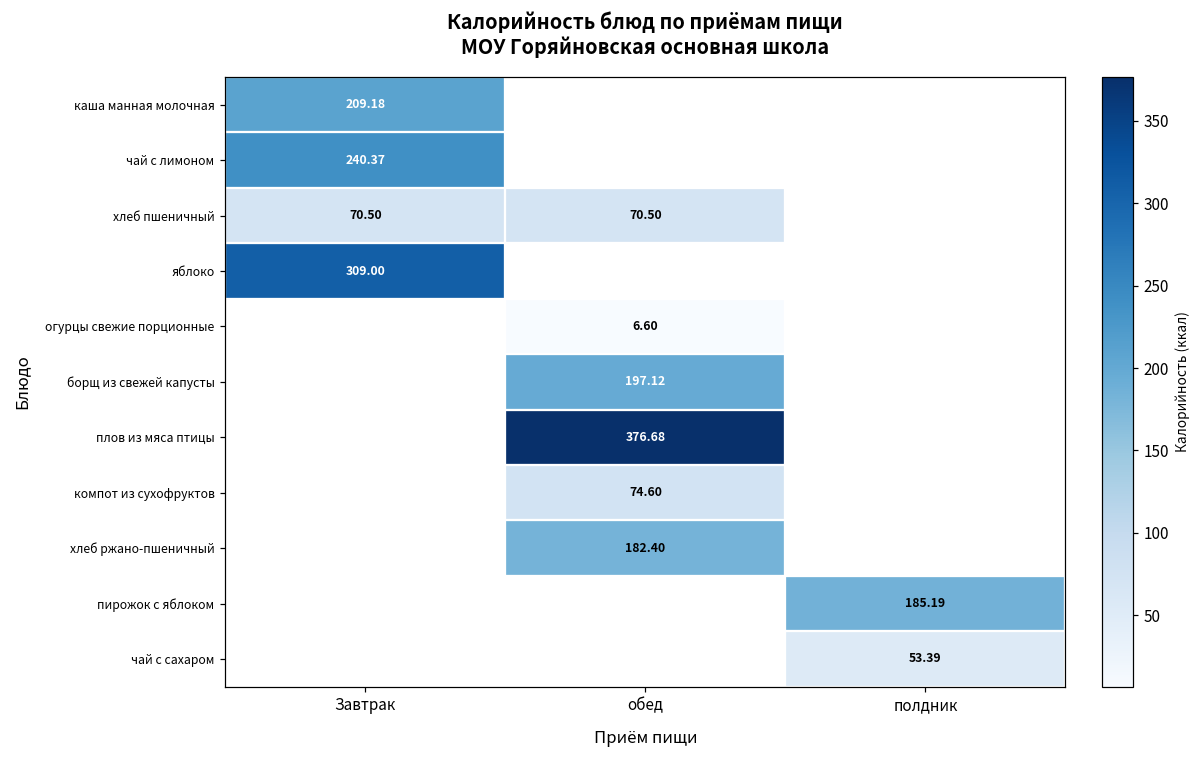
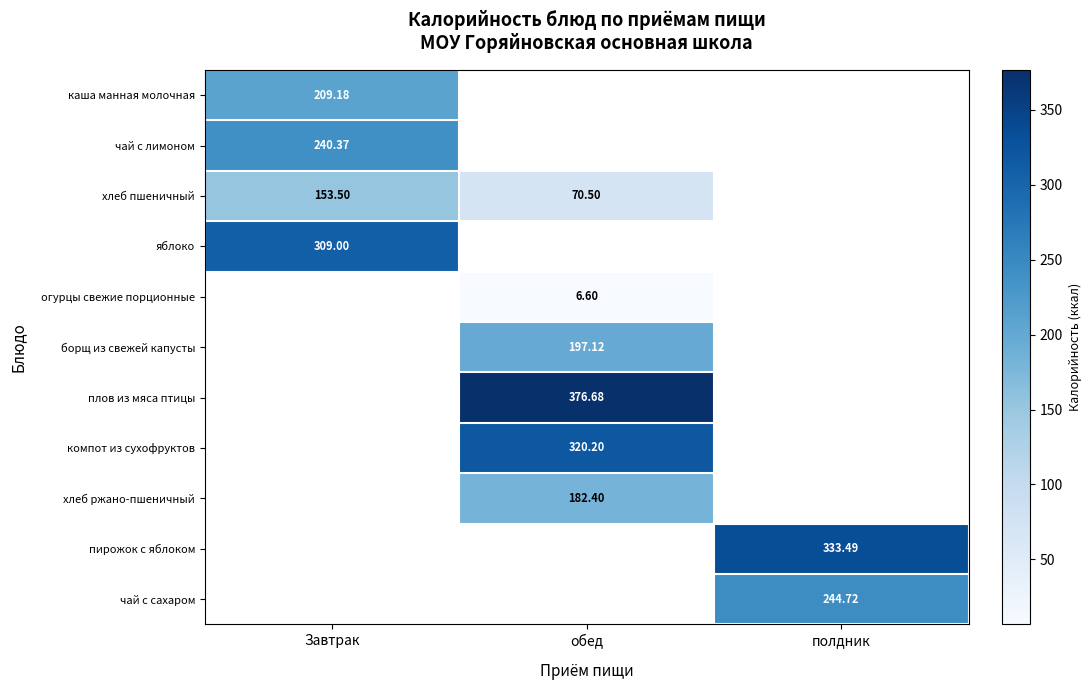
хлеб пшеничный, Завтрак: 70.50 -> 153.50
компот из сухофруктов, обед: 74.60 -> 320.20
пирожок с яблоком, полдник: 185.19 -> 333.49
чай с сахаром, полдник: 53.39 -> 244.72
